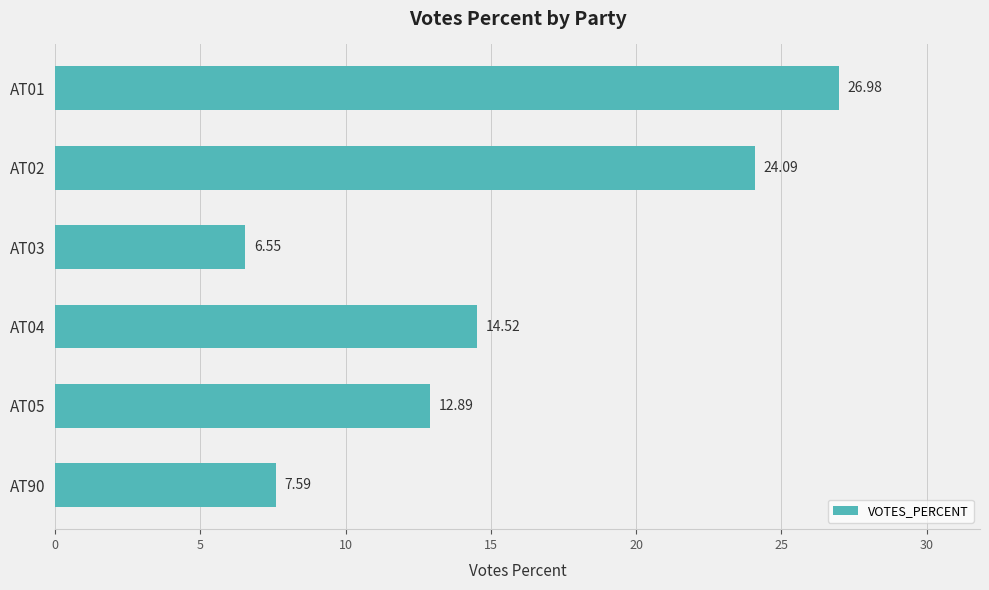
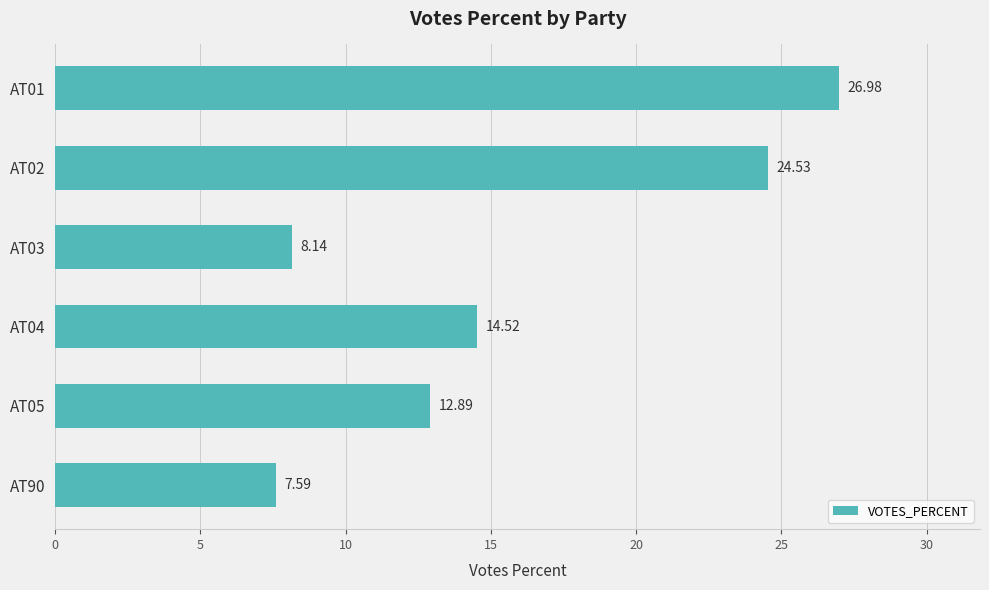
AT02: 24.09 -> 24.53
AT03: 6.55 -> 8.14
